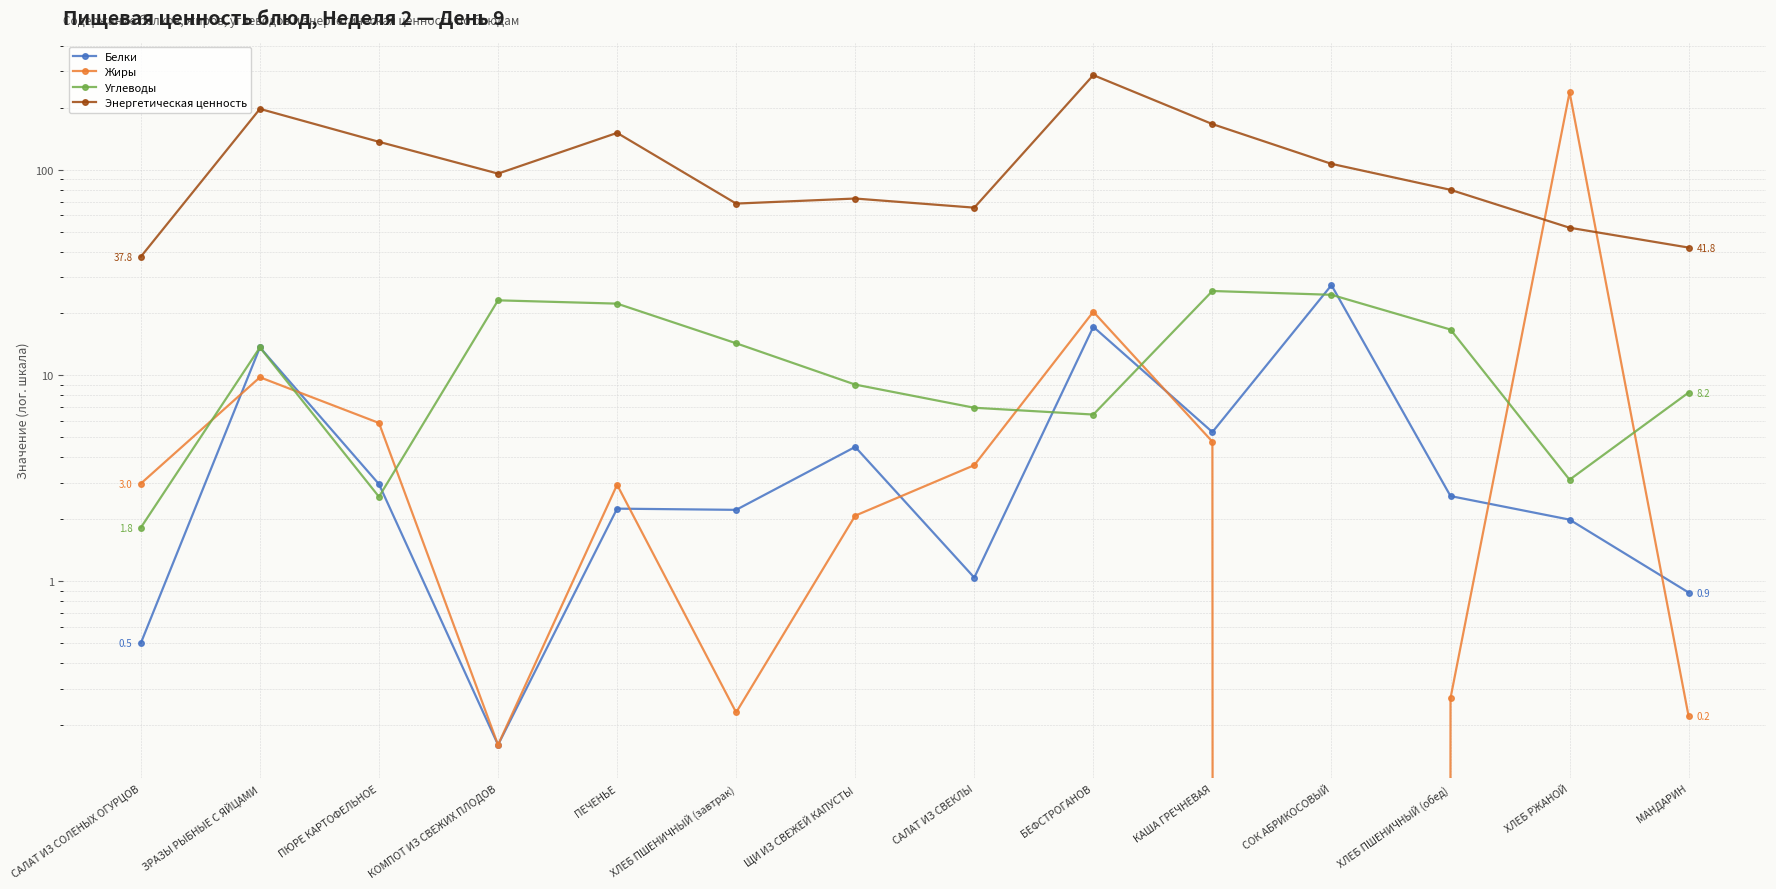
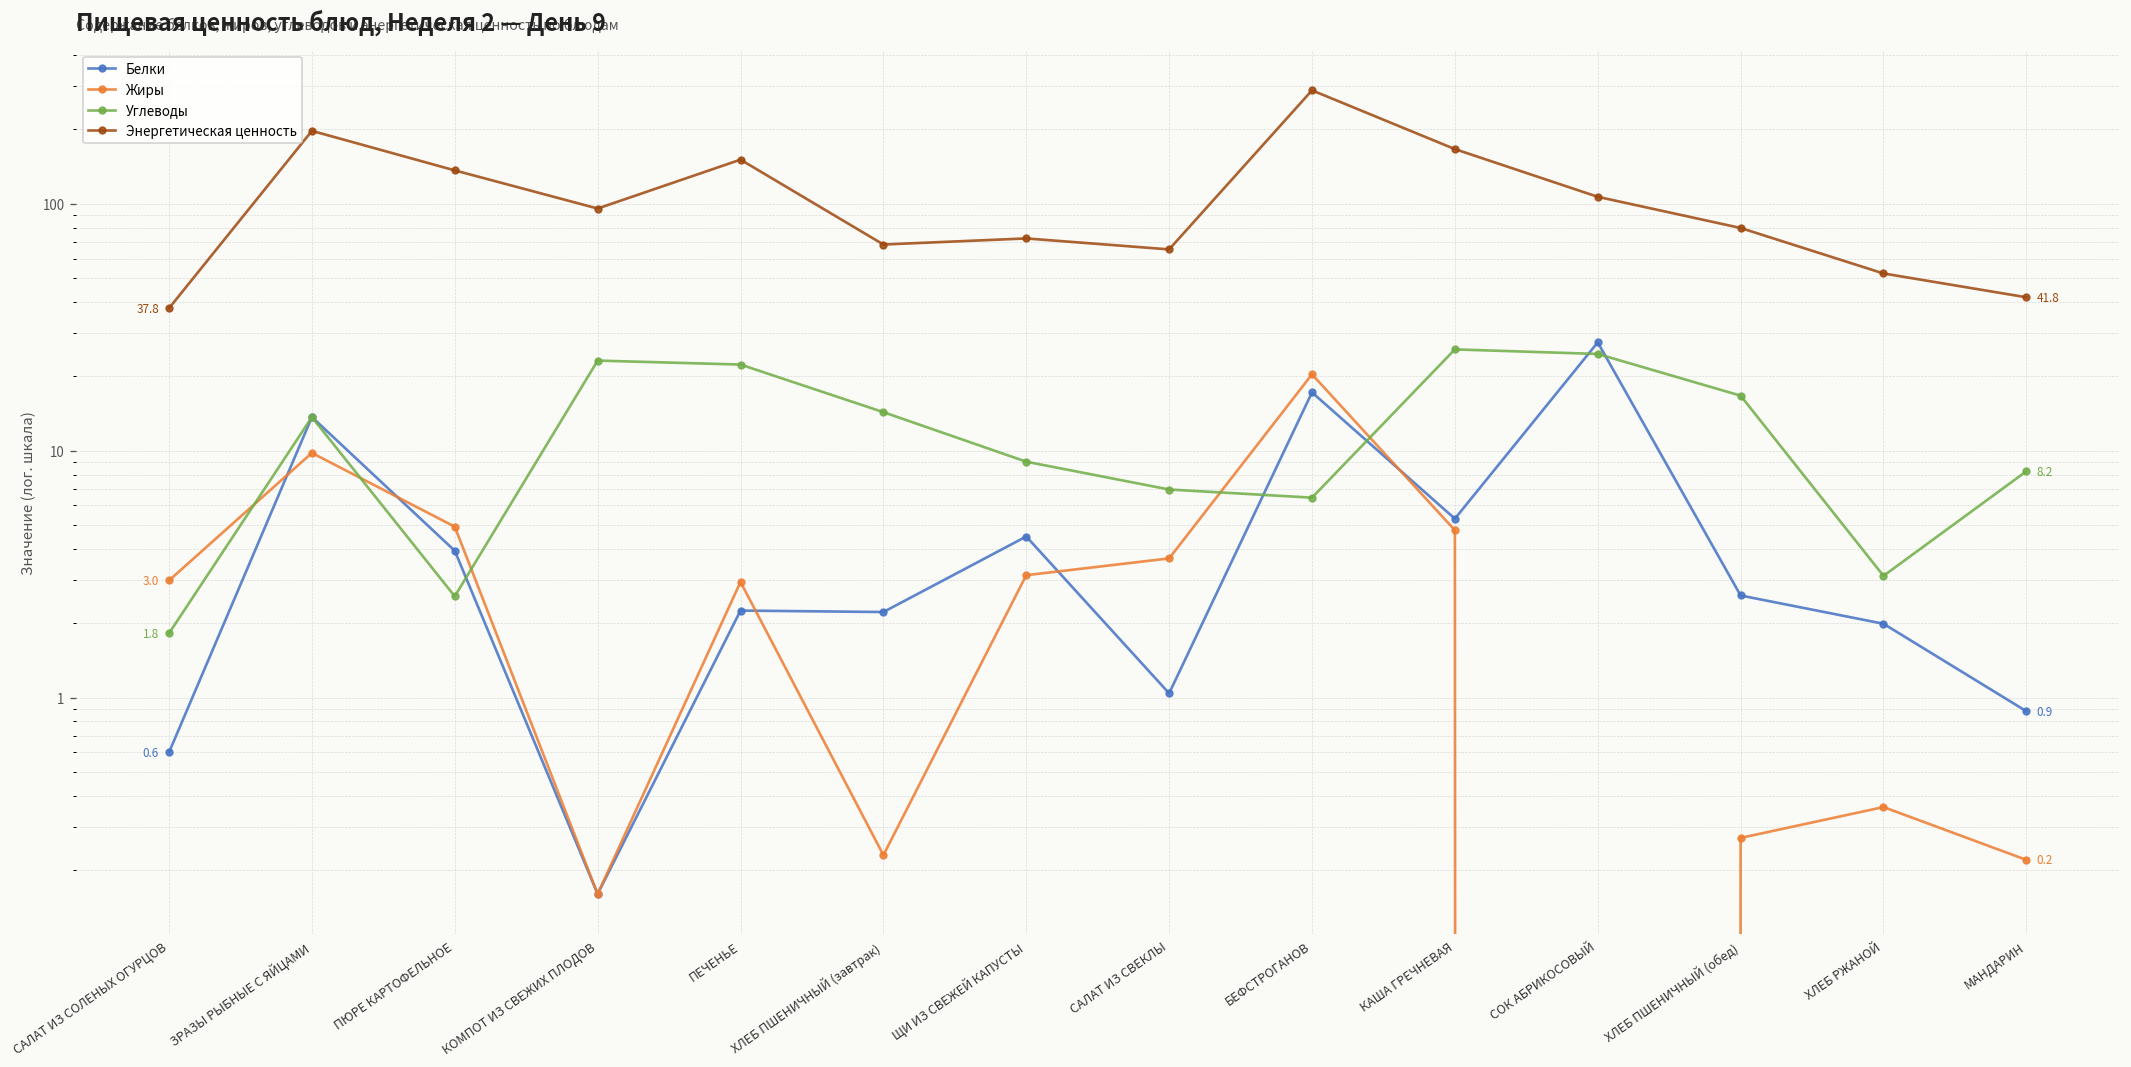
Белки, САЛАТ ИЗ СОЛЕНЫХ ОГУРЦОВ: 0.5 -> 0.6
Белки, ПЮРЕ КАРТОФЕЛЬНОЕ: 3.0 -> 3.9
Жиры, ПЮРЕ КАРТОФЕЛЬНОЕ: 5.9 -> 4.9
Жиры, ЩИ ИЗ СВЕЖЕЙ КАПУСТЫ: 2.1 -> 3.1
Жиры, ХЛЕБ РЖАНОЙ: 240 -> 0.36
